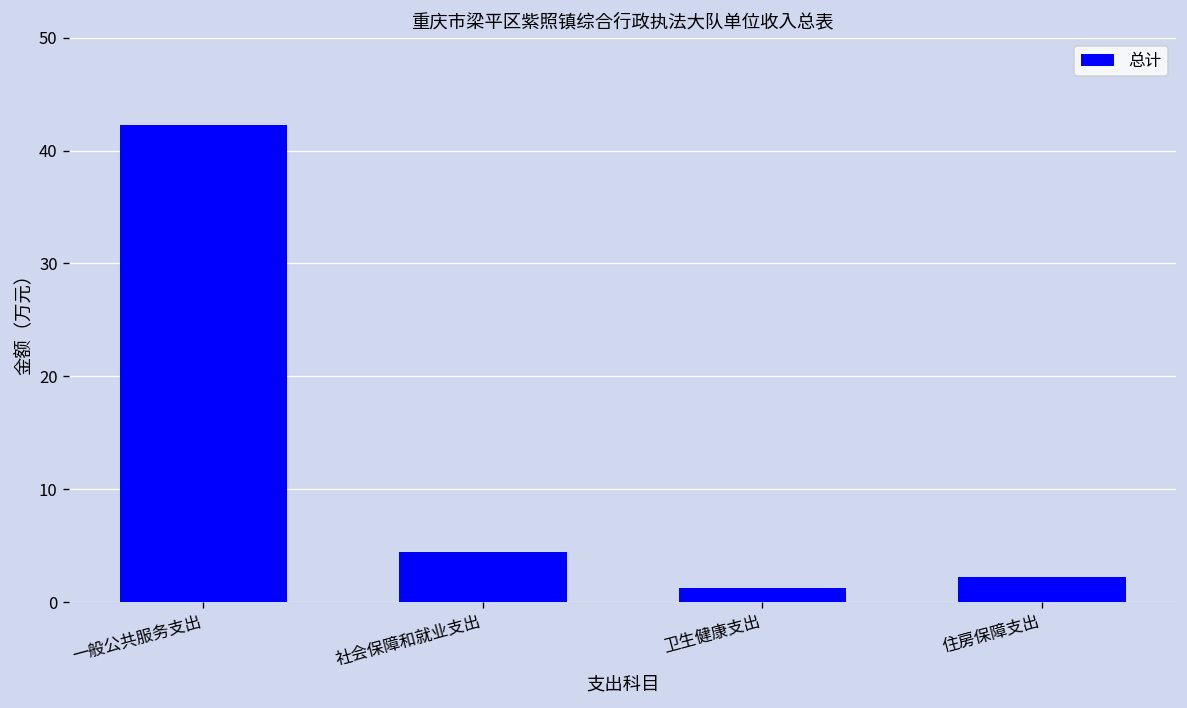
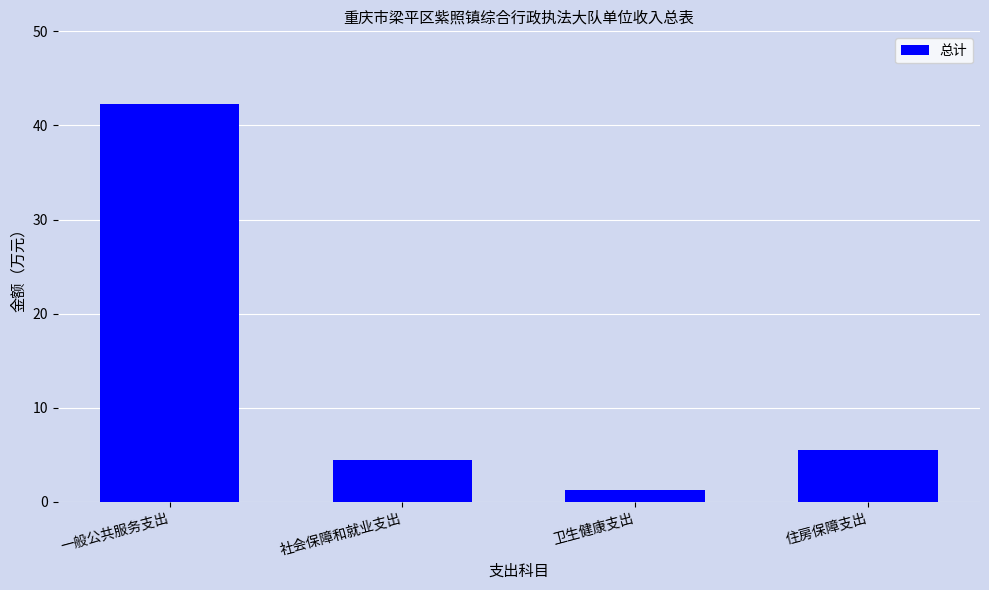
住房保障支出: 2 -> 6
